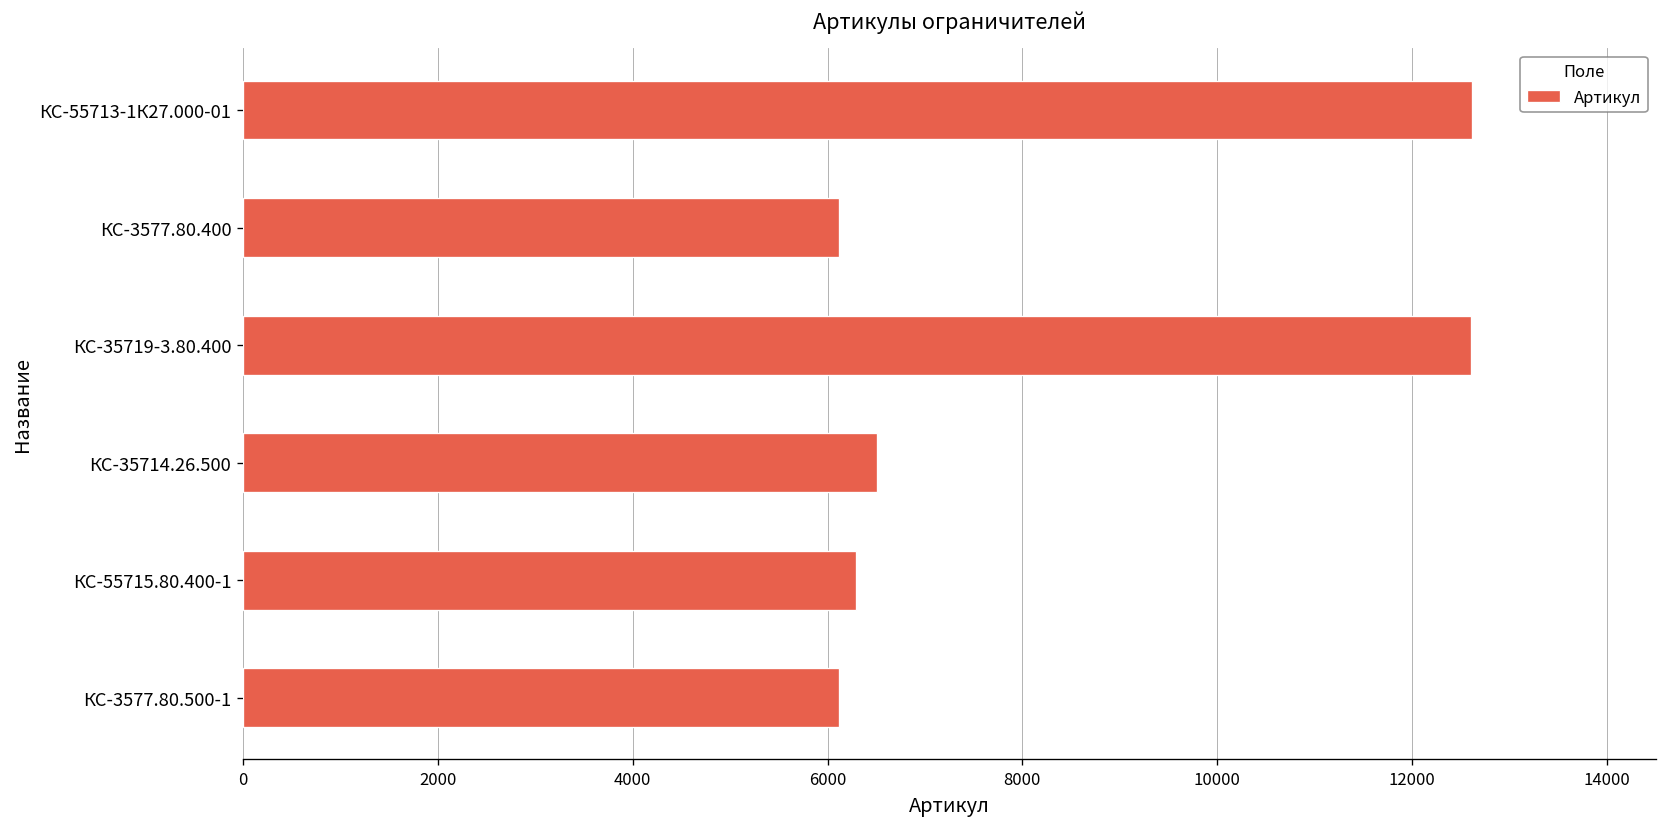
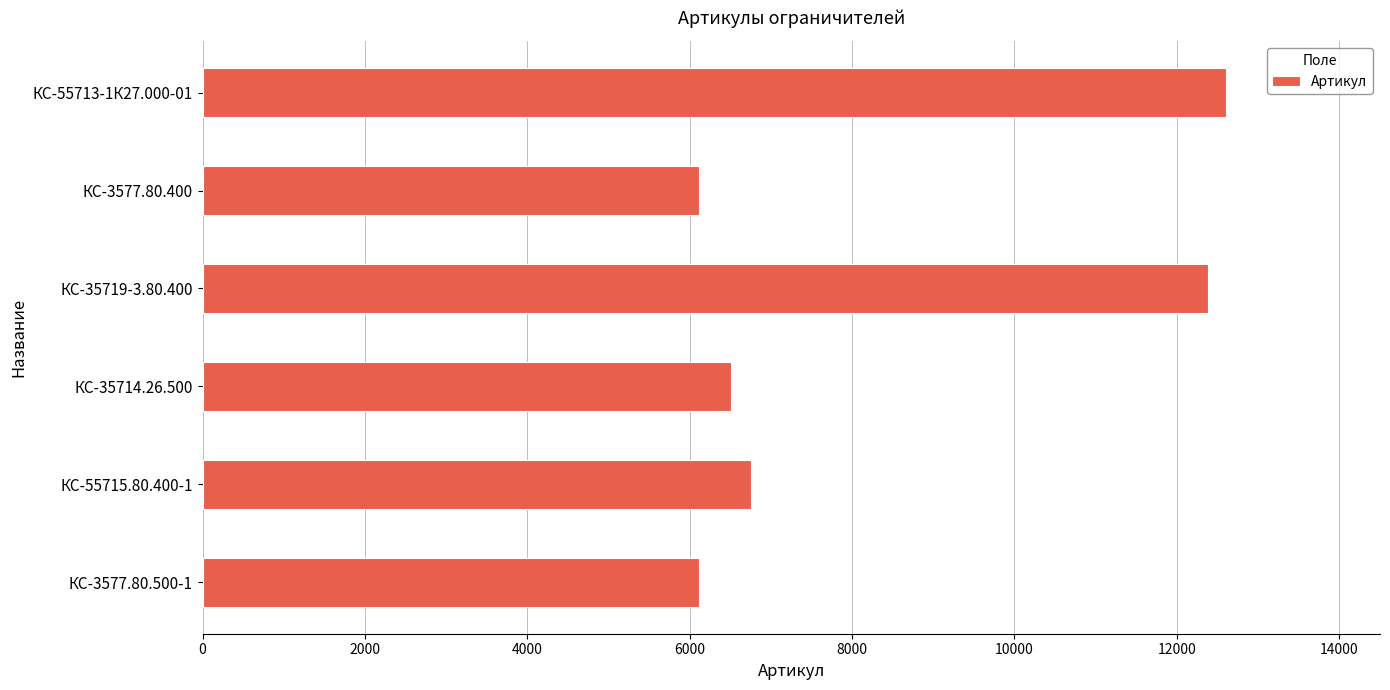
КС-35719-3.80.400: 12600 -> 12400
КС-55715.80.400-1: 6300 -> 6800
